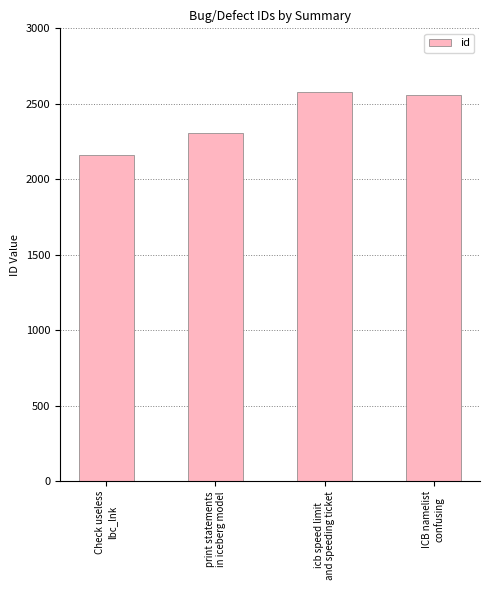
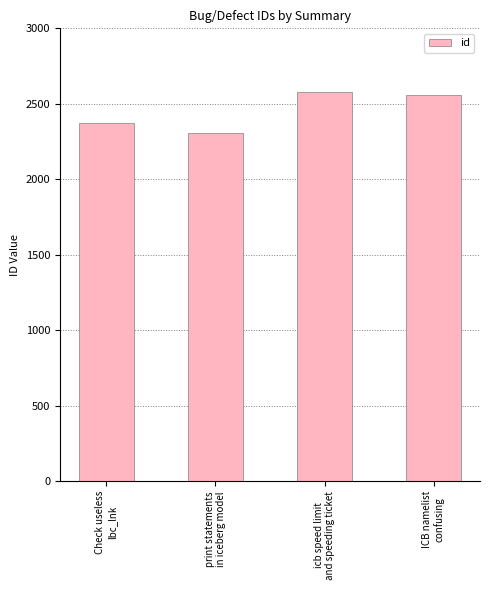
Check useless lbc_lnk: 2160 -> 2380
